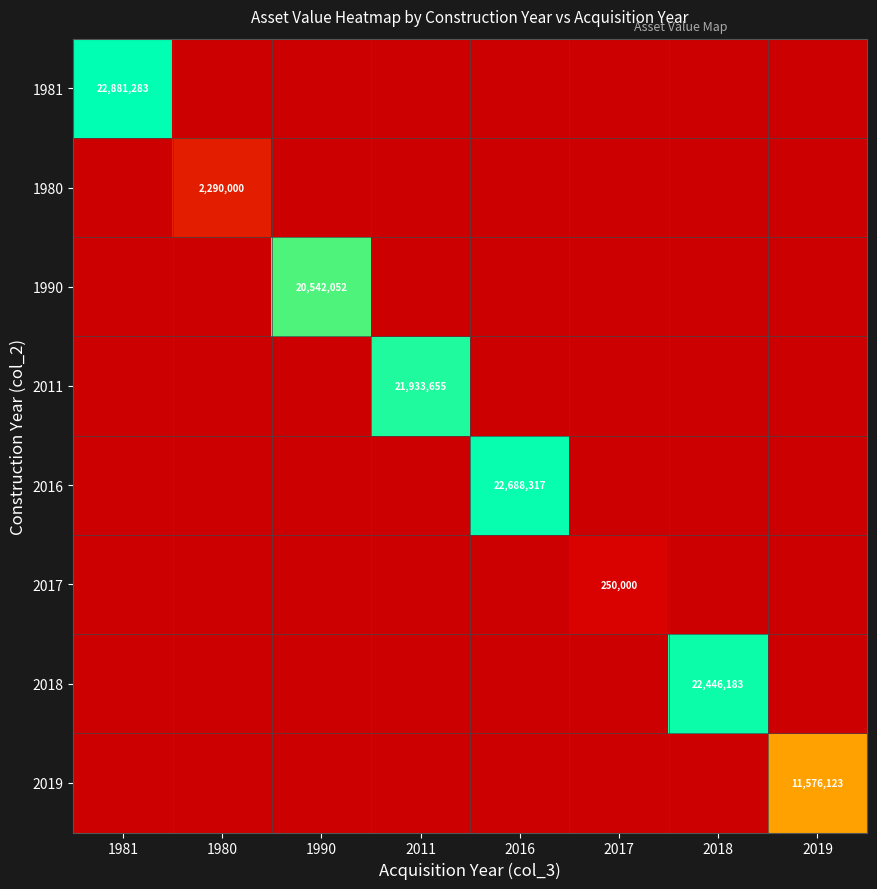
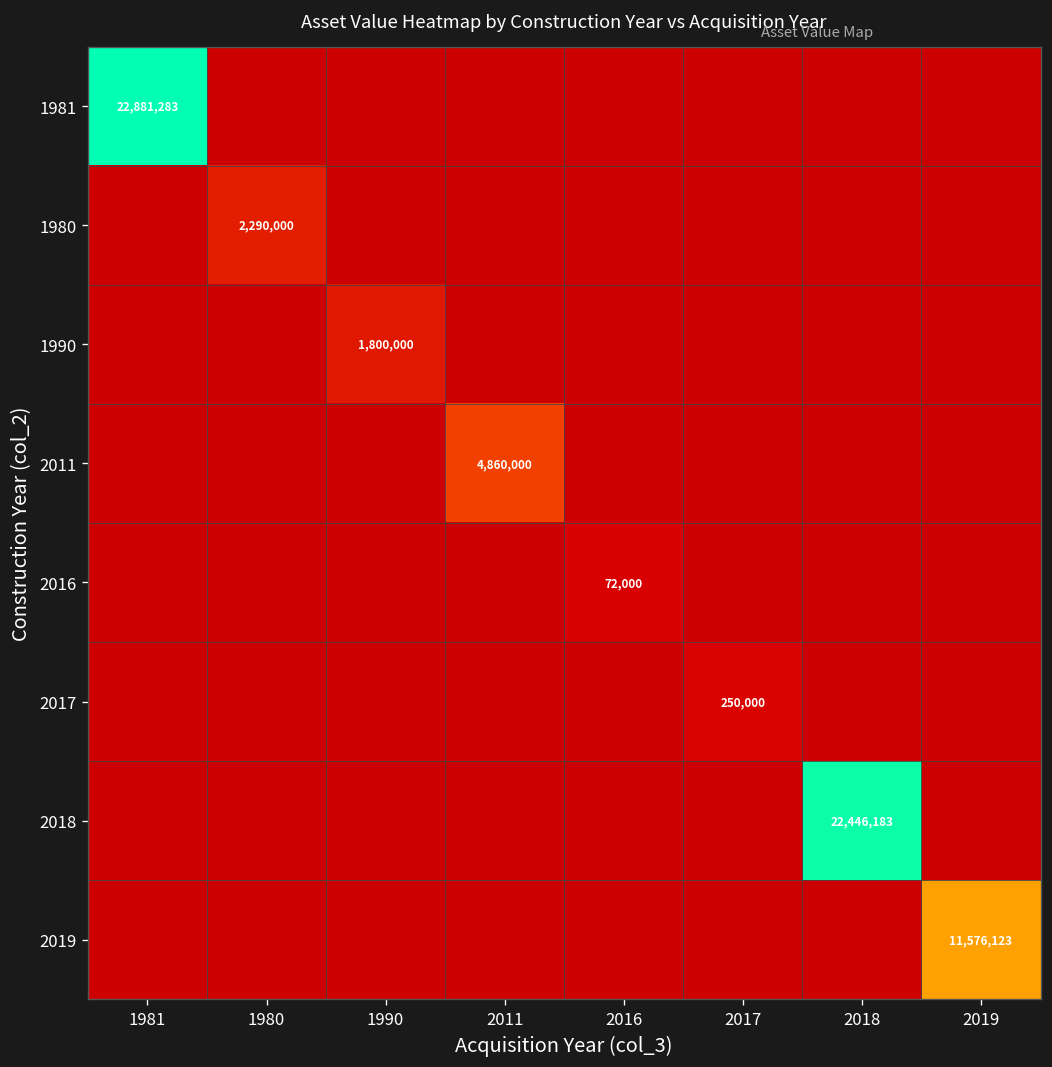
1990, 1990: 20,542,052 -> 1,800,000
2011, 2011: 21,933,655 -> 4,860,000
2016, 2016: 22,688,317 -> 72,000
